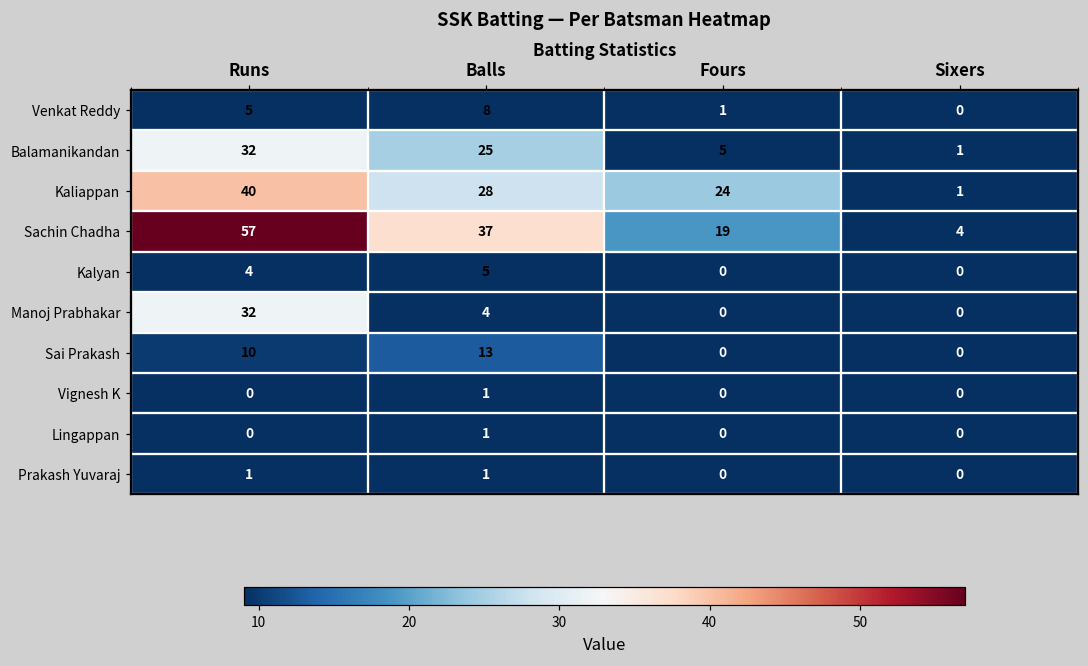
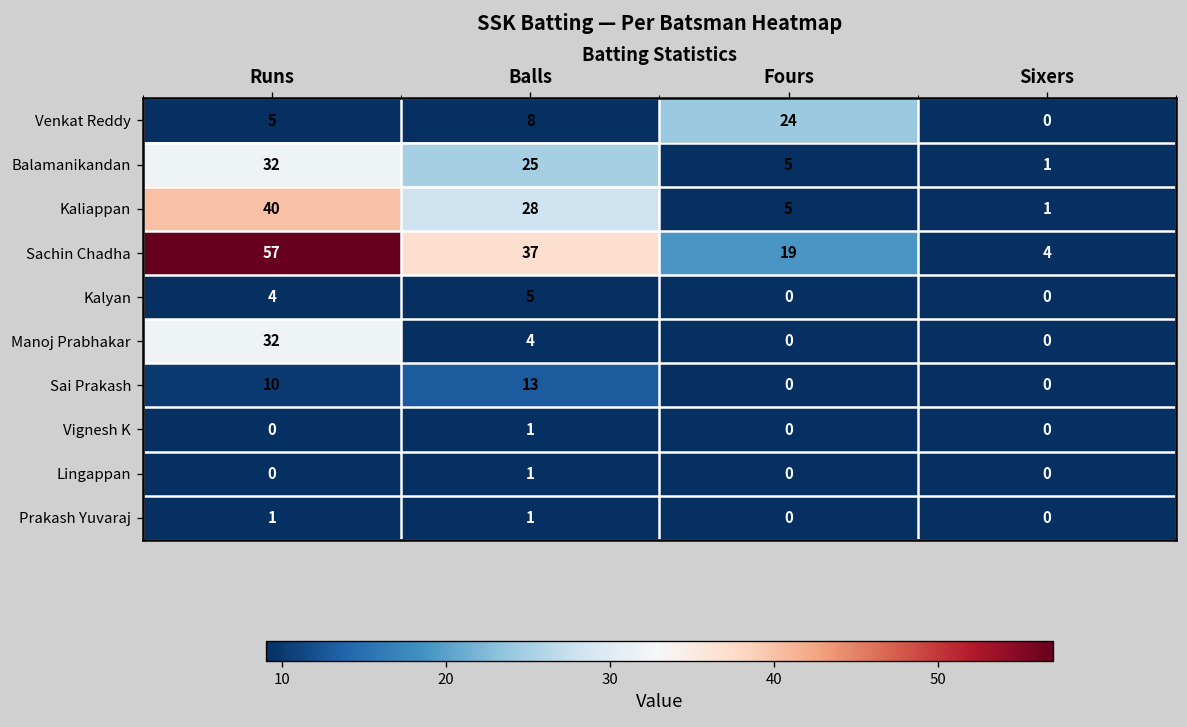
Venkat Reddy, Fours: 1 -> 24
Kaliappan, Fours: 24 -> 5
